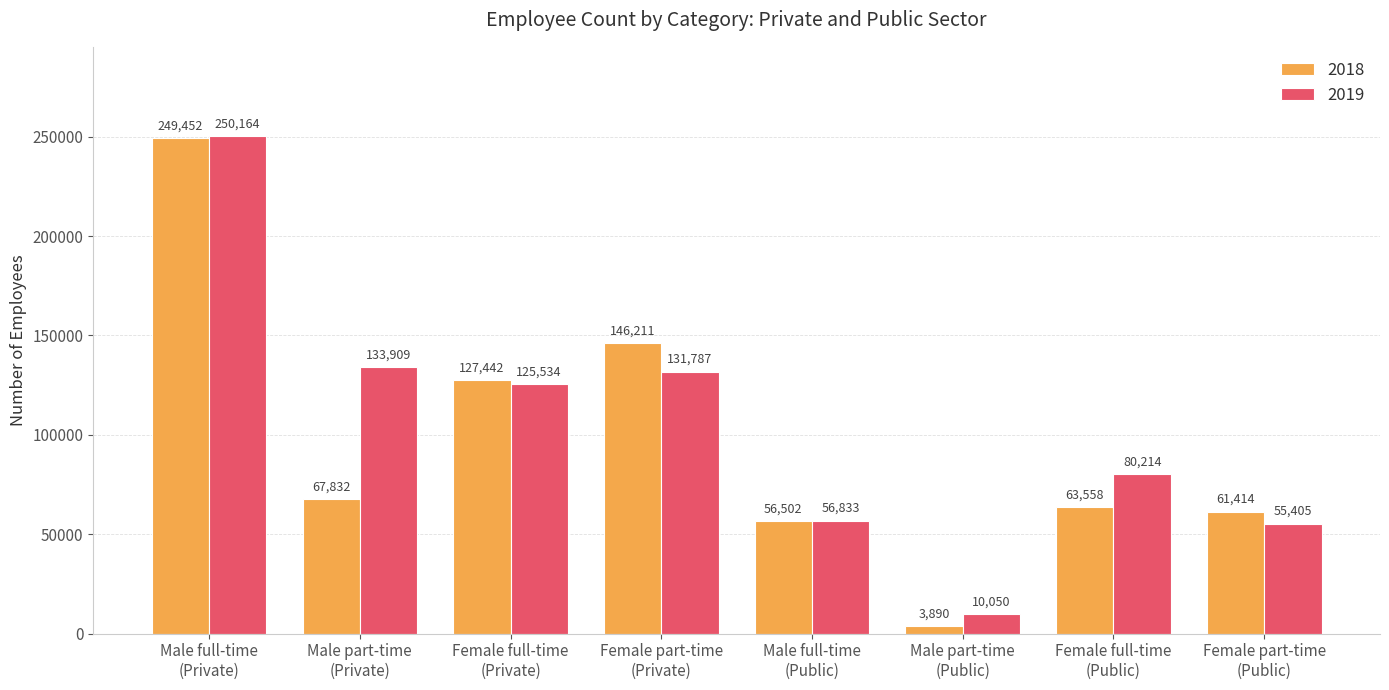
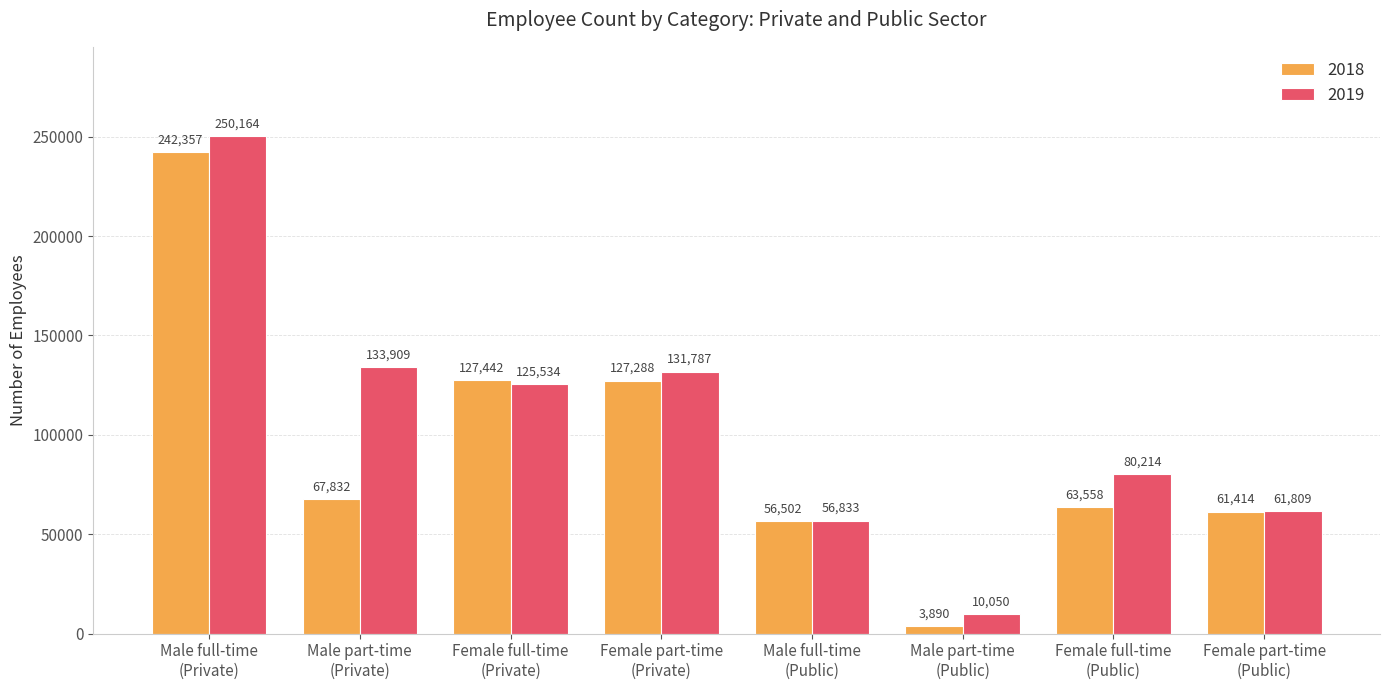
2018, Male full-time (Private): 249,452 -> 242,357
2018, Female part-time (Private): 146,211 -> 127,288
2019, Female part-time (Public): 55,405 -> 61,809
